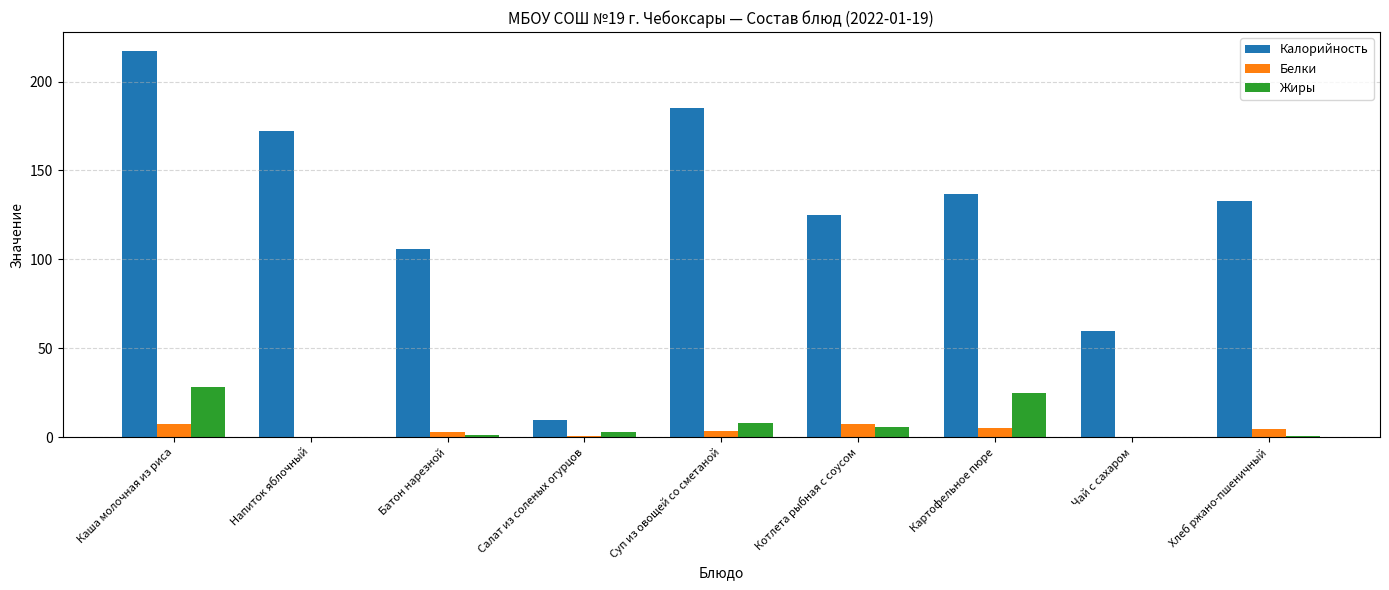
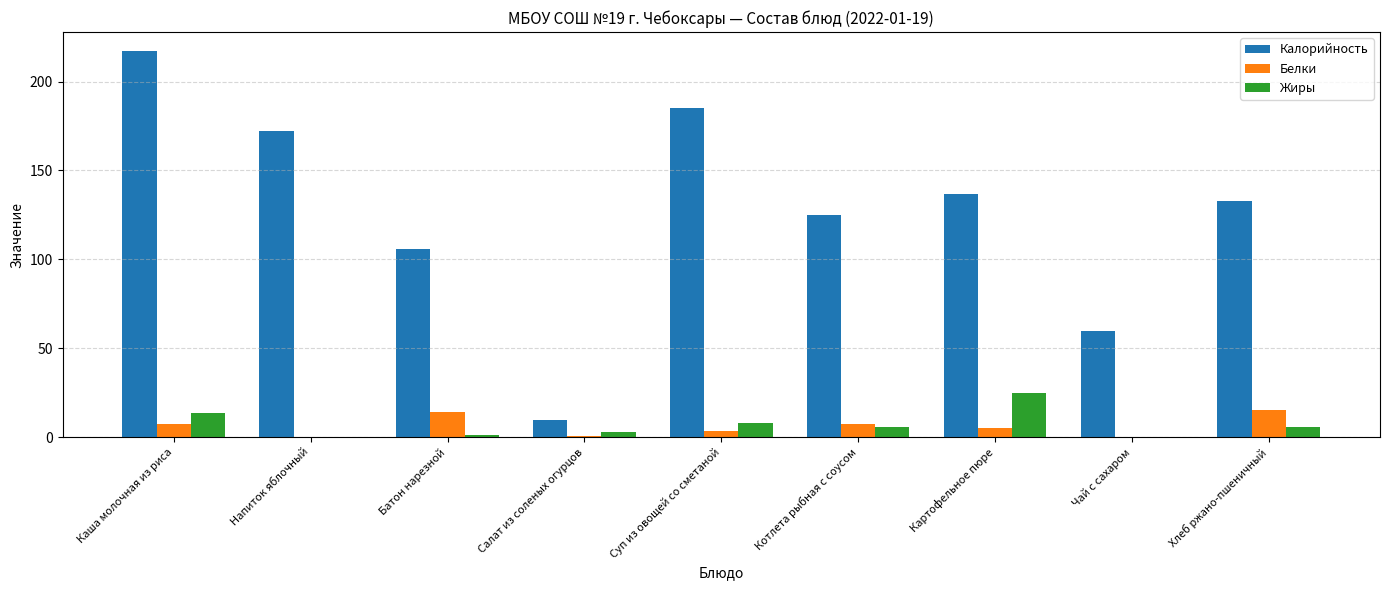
Жиры, Каша молочная из риса: 28 -> 14
Белки, Батон нарезной: 3 -> 14
Белки, Хлеб ржано-пшеничный: 5 -> 15
Жиры, Хлеб ржано-пшеничный: 1 -> 6
